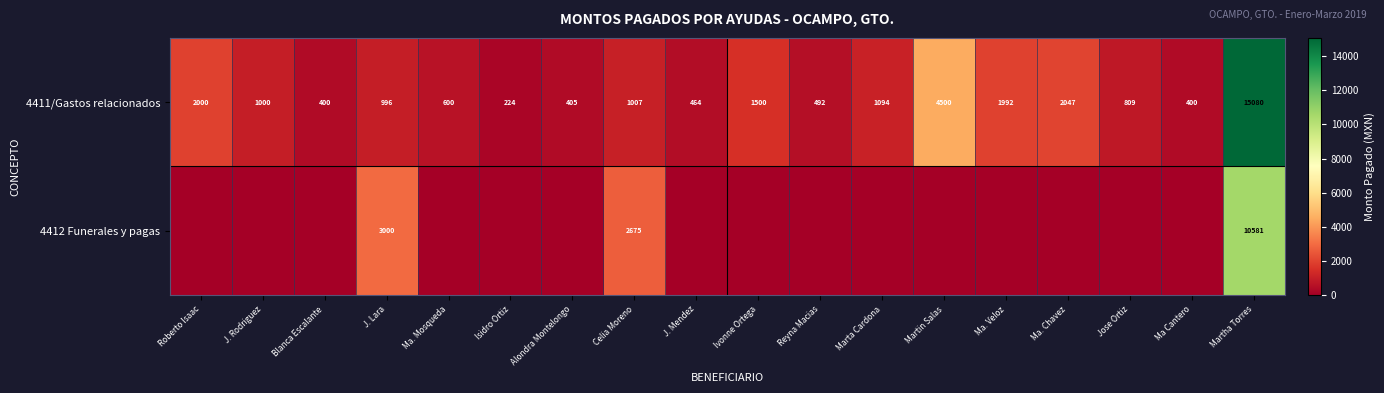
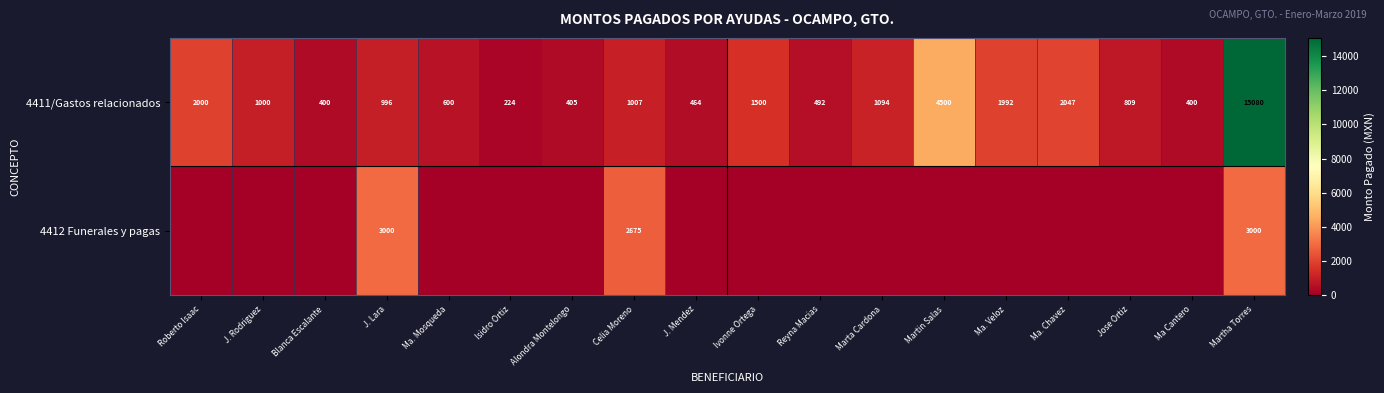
4412 Funerales y pagas, Martha Torres: 10581 -> 3000
